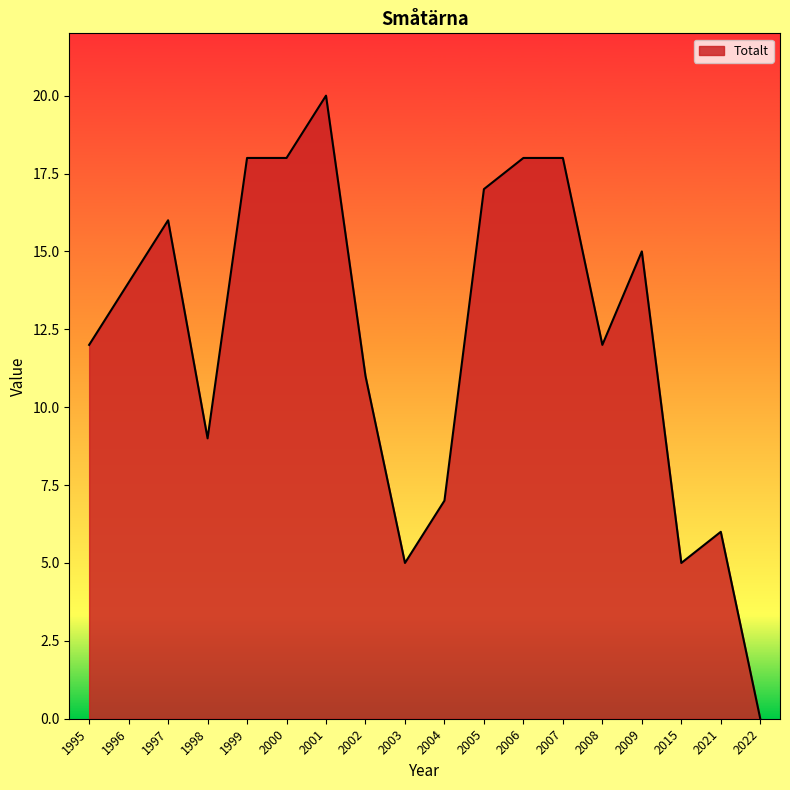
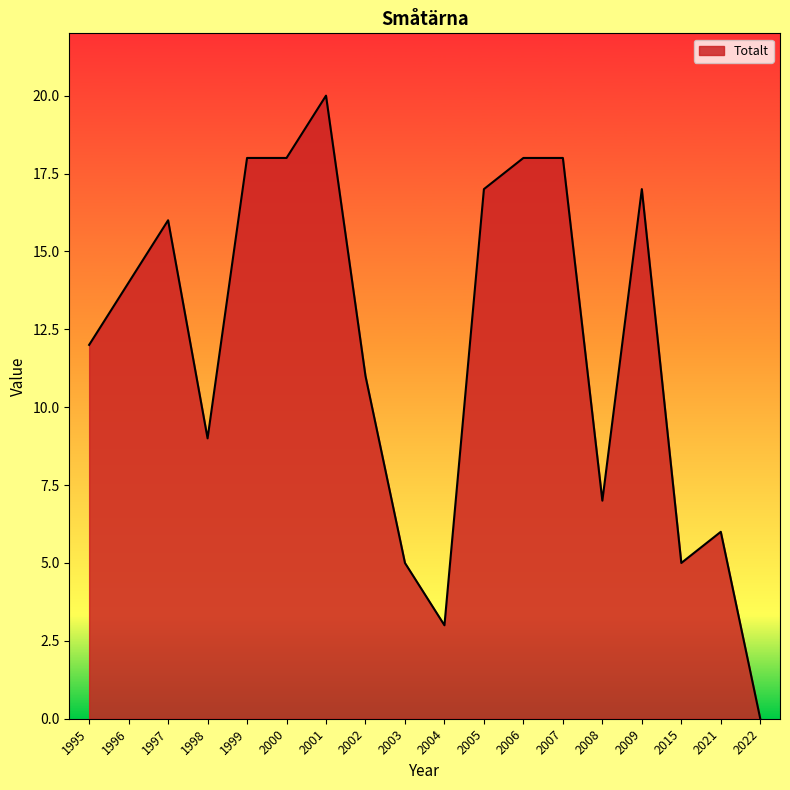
2004: 7 -> 3
2008: 12 -> 7
2009: 15 -> 17
